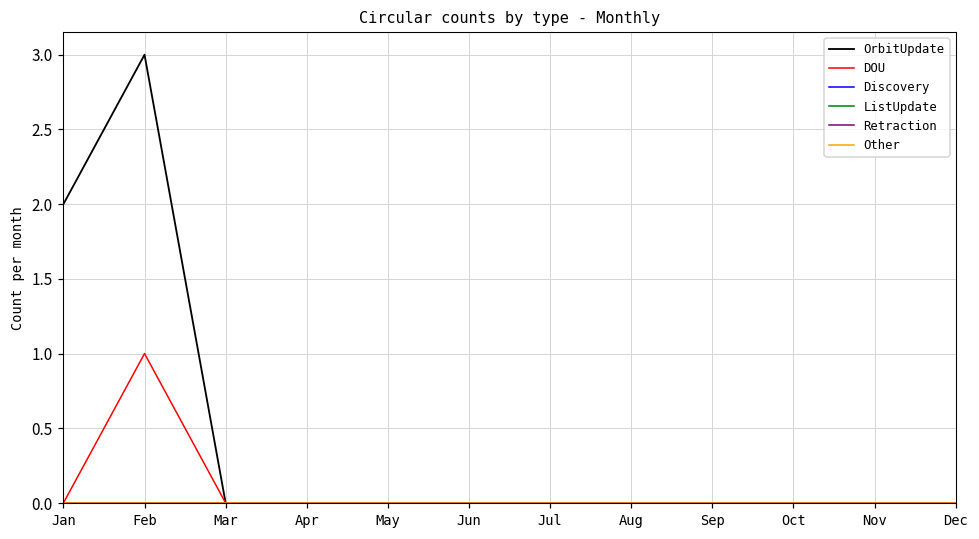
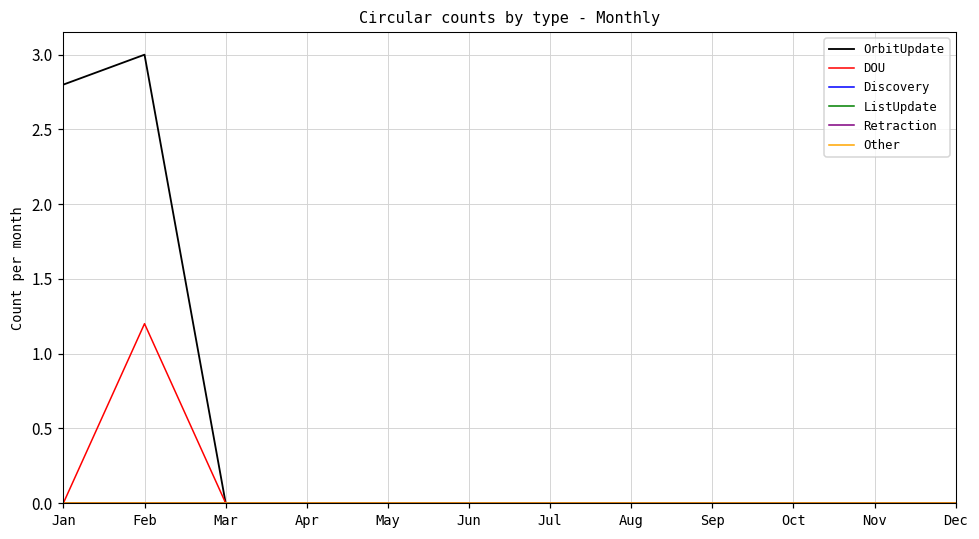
OrbitUpdate, Jan: 2.0 -> 2.8
DOU, Feb: 1.0 -> 1.2
